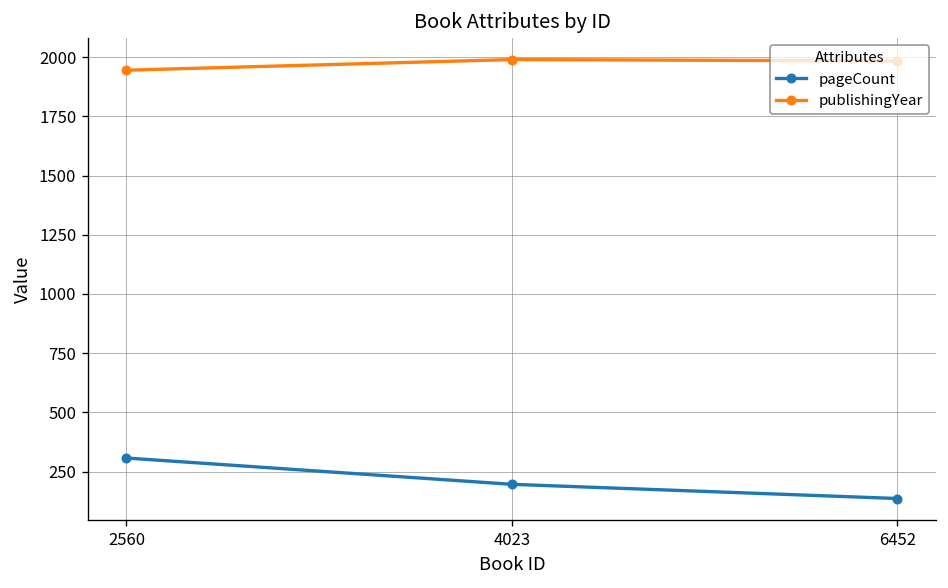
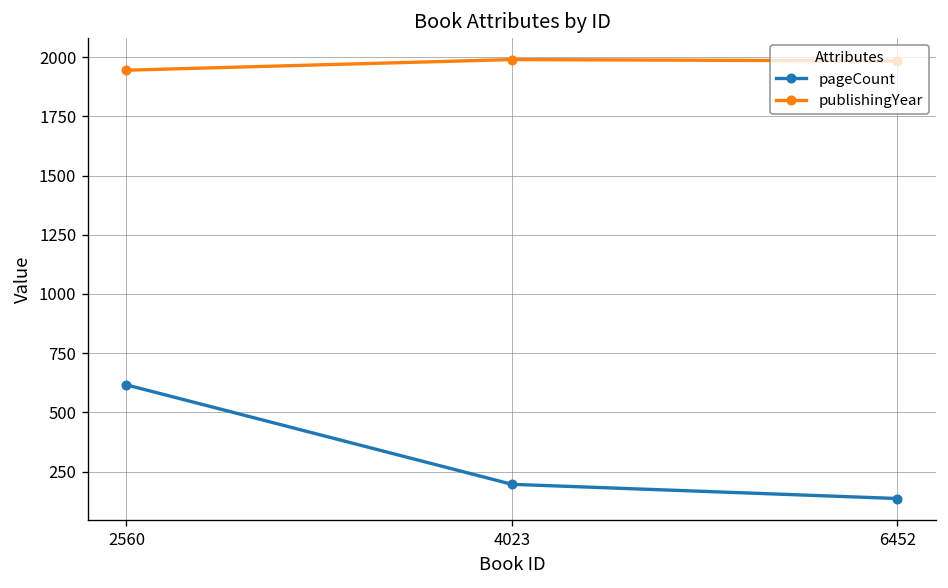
pageCount, 2560: 310 -> 620
